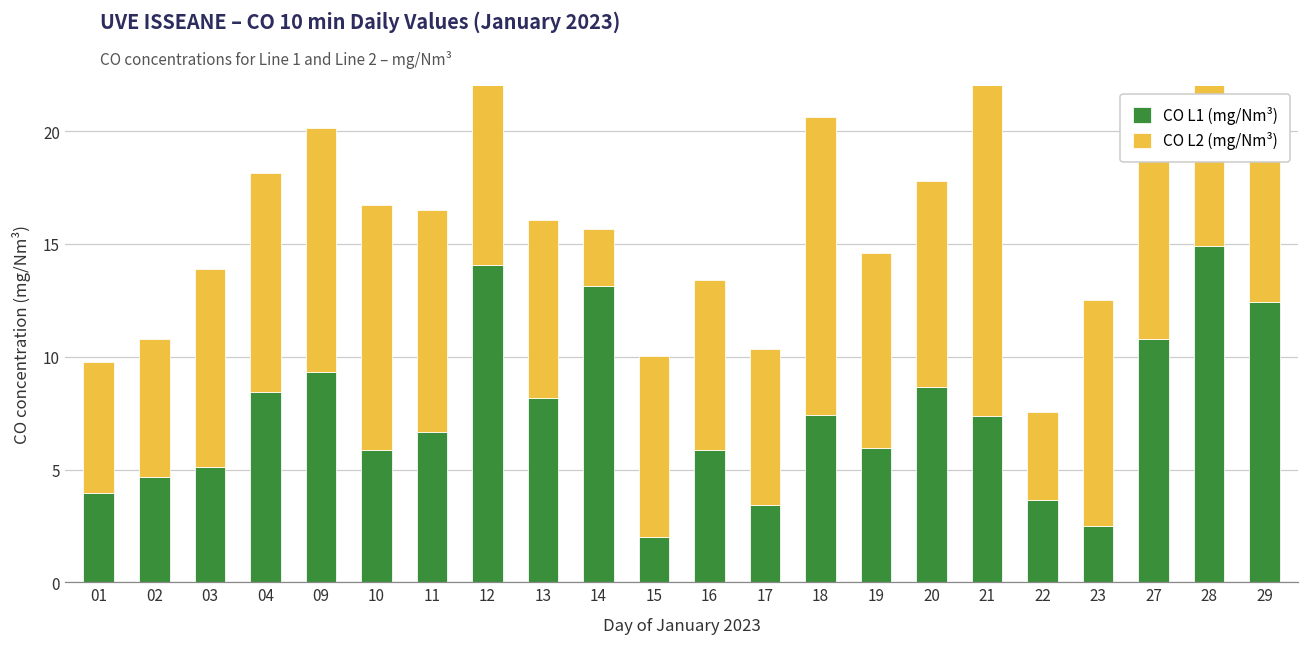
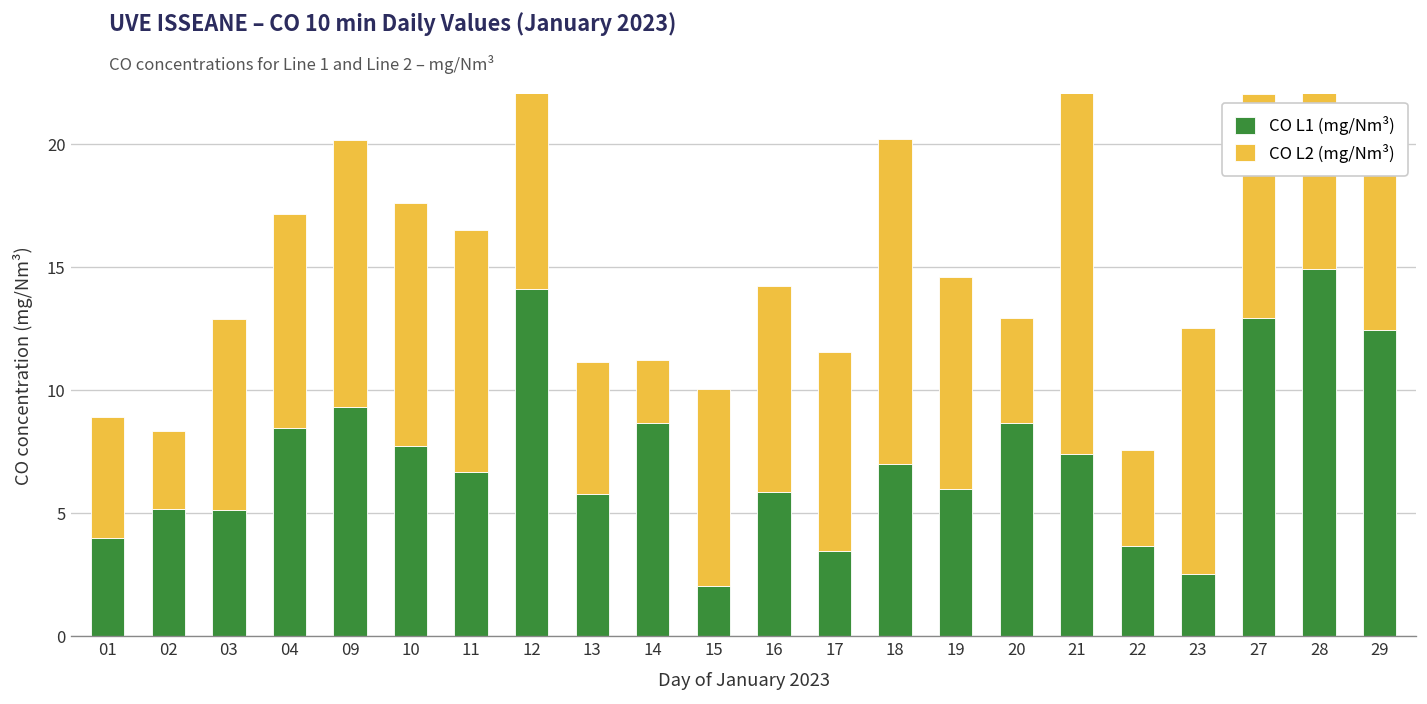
CO L2 (mg/Nm³), 01: 5.8 -> 4.9
CO L1 (mg/Nm³), 02: 4.7 -> 5.2
CO L2 (mg/Nm³), 02: 6.2 -> 3.2
CO L2 (mg/Nm³), 03: 8.8 -> 7.8
CO L2 (mg/Nm³), 04: 9.7 -> 8.7
CO L1 (mg/Nm³), 10: 5.9 -> 7.7
CO L2 (mg/Nm³), 10: 10.9 -> 9.9
CO L1 (mg/Nm³), 13: 8.2 -> 5.8
CO L2 (mg/Nm³), 13: 7.9 -> 5.4
CO L1 (mg/Nm³), 14: 13.2 -> 8.7
CO L2 (mg/Nm³), 16: 7.6 -> 8.4
CO L2 (mg/Nm³), 17: 6.9 -> 8.1
CO L1 (mg/Nm³), 18: 7.4 -> 7.0
CO L2 (mg/Nm³), 20: 9.1 -> 4.2
CO L1 (mg/Nm³), 27: 10.8 -> 12.9
